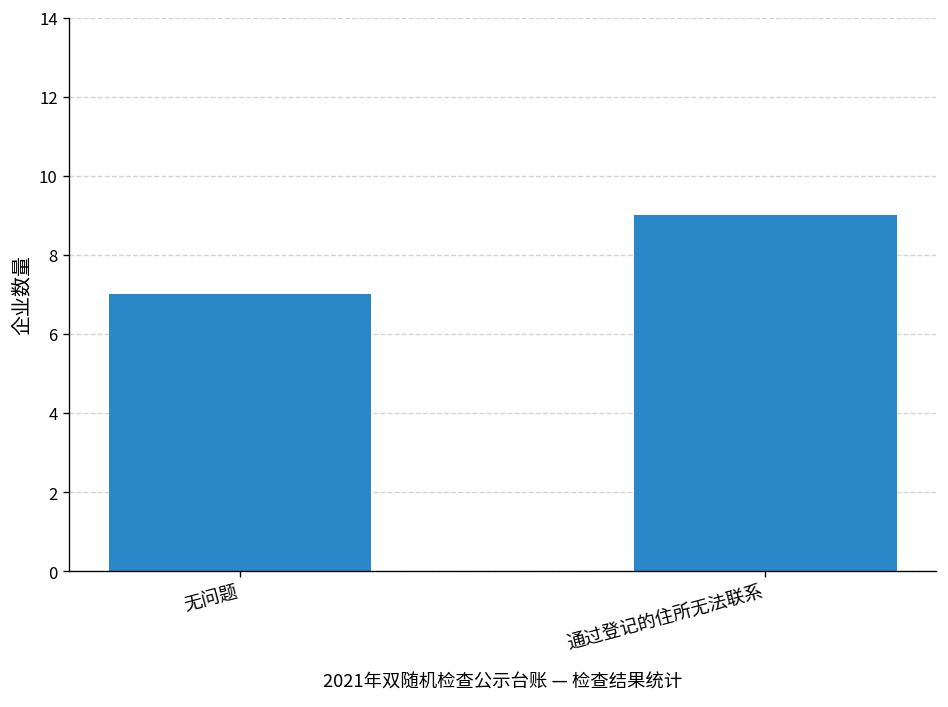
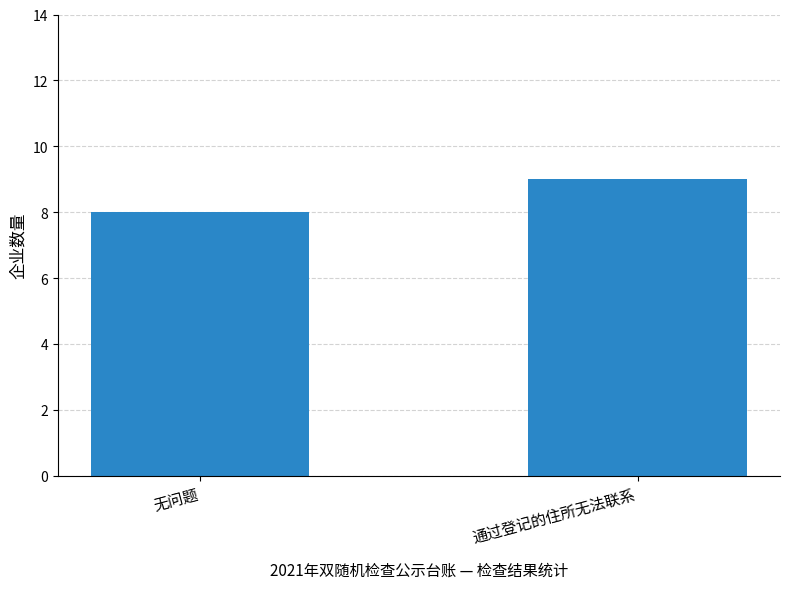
无问题: 7 -> 8
